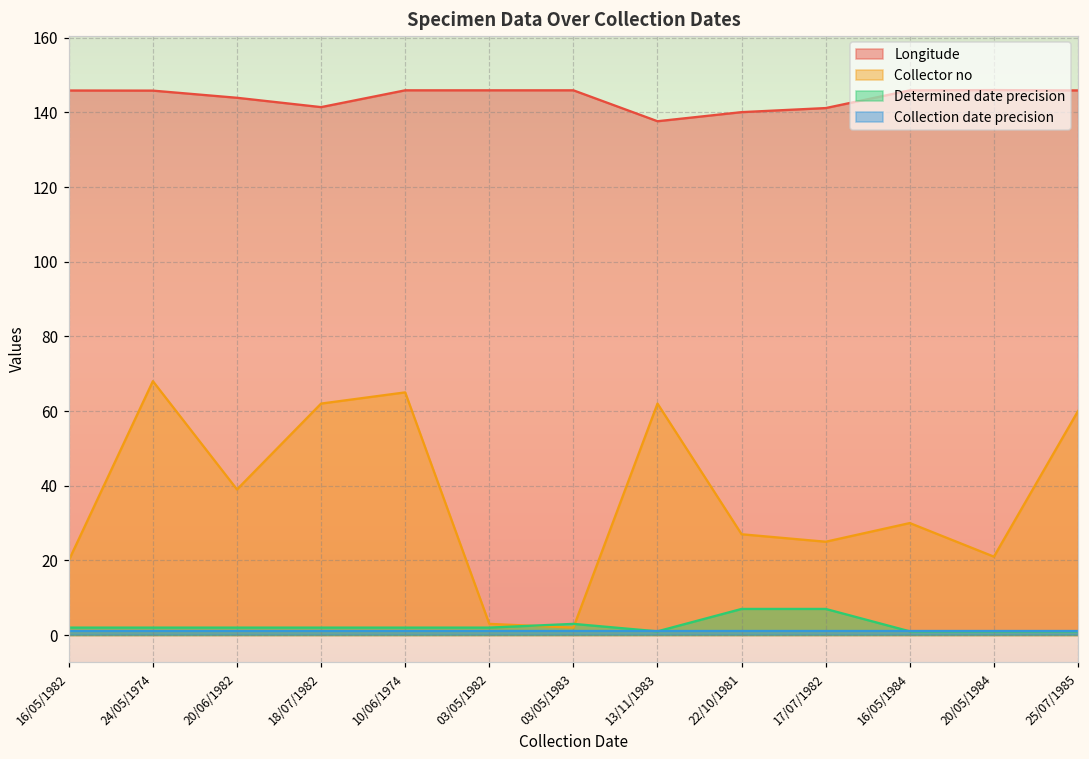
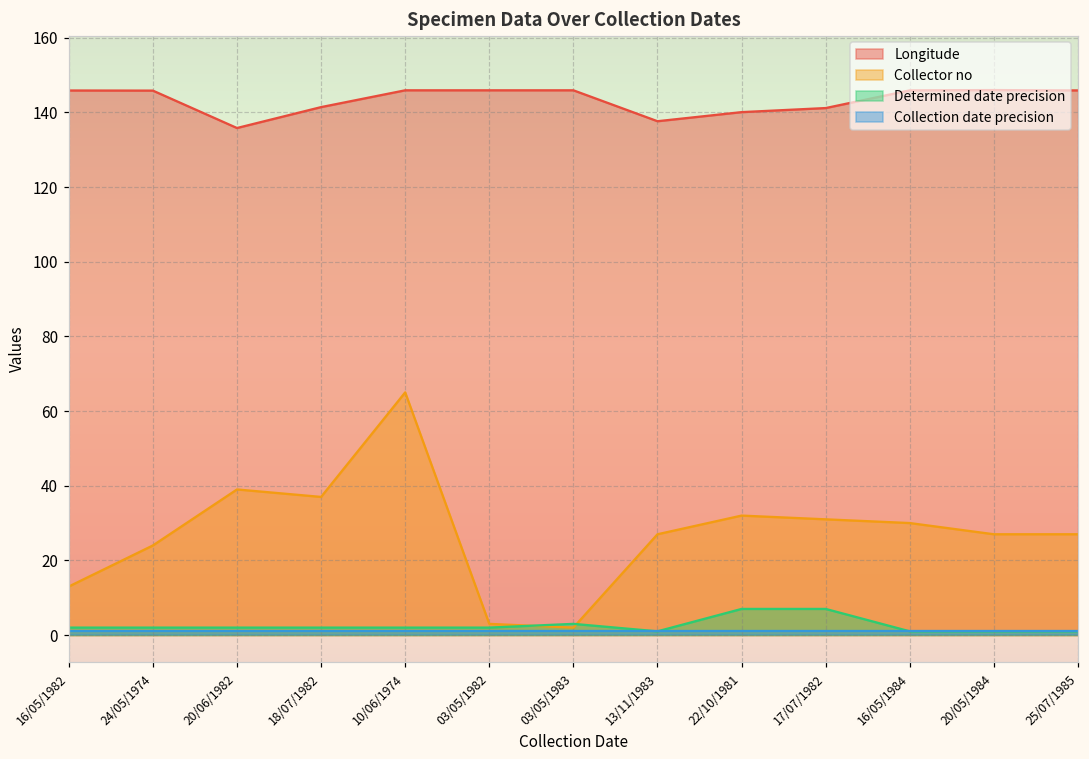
Collector no, 16/05/1982: 20 -> 13
Collector no, 24/05/1974: 68 -> 24
Longitude, 20/06/1982: 144 -> 136
Collector no, 18/07/1982: 62 -> 37
Collector no, 13/11/1983: 62 -> 27
Collector no, 22/10/1981: 27 -> 32
Collector no, 17/07/1982: 25 -> 31
Collector no, 20/05/1984: 21 -> 27
Collector no, 25/07/1985: 60 -> 27
